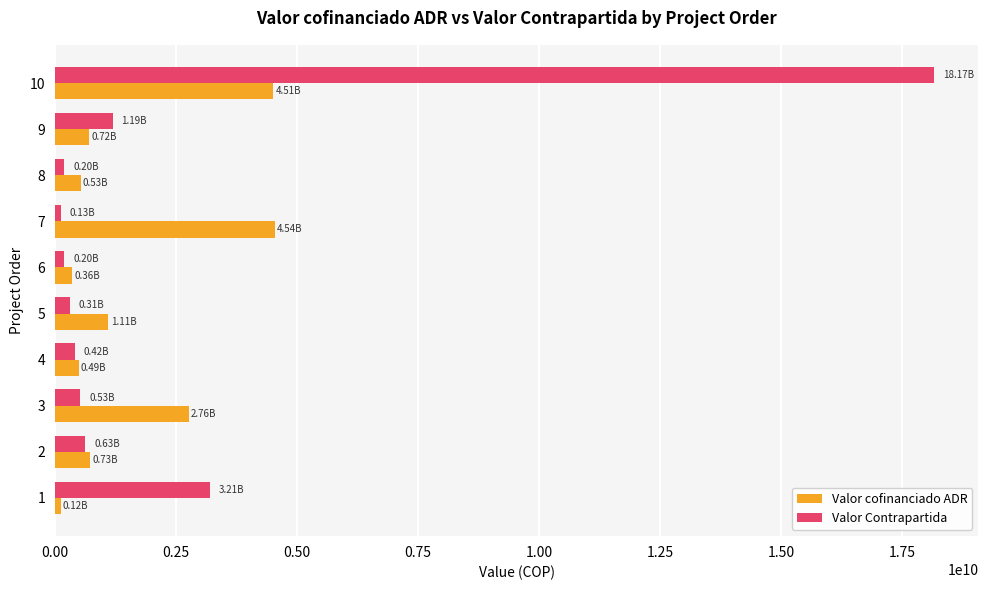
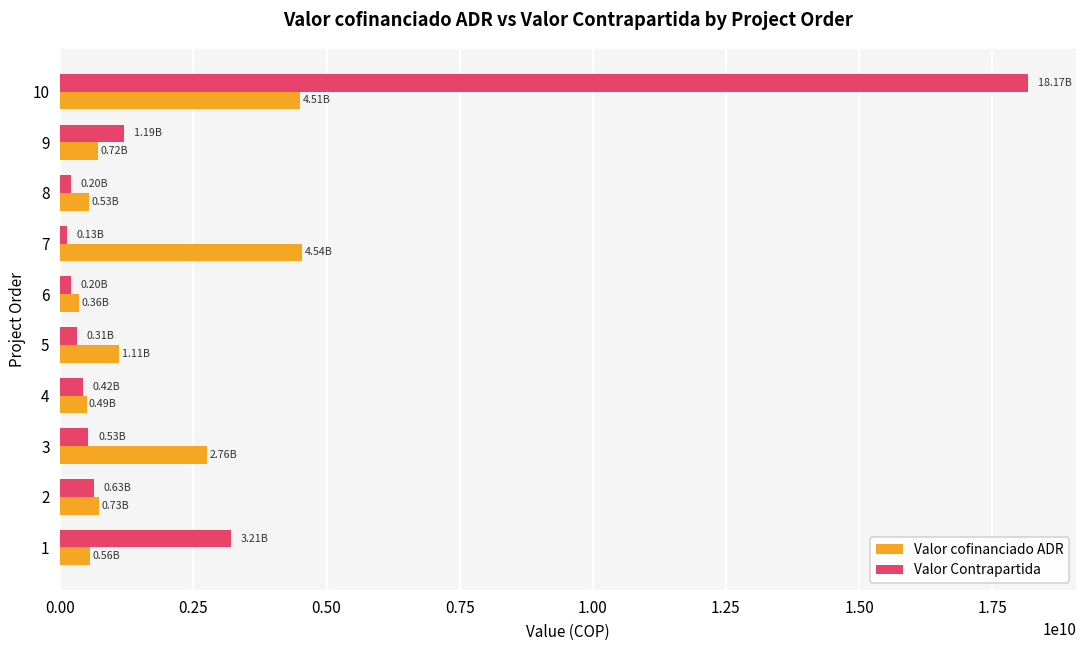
Valor cofinanciado ADR, 1: 0.12B -> 0.56B
